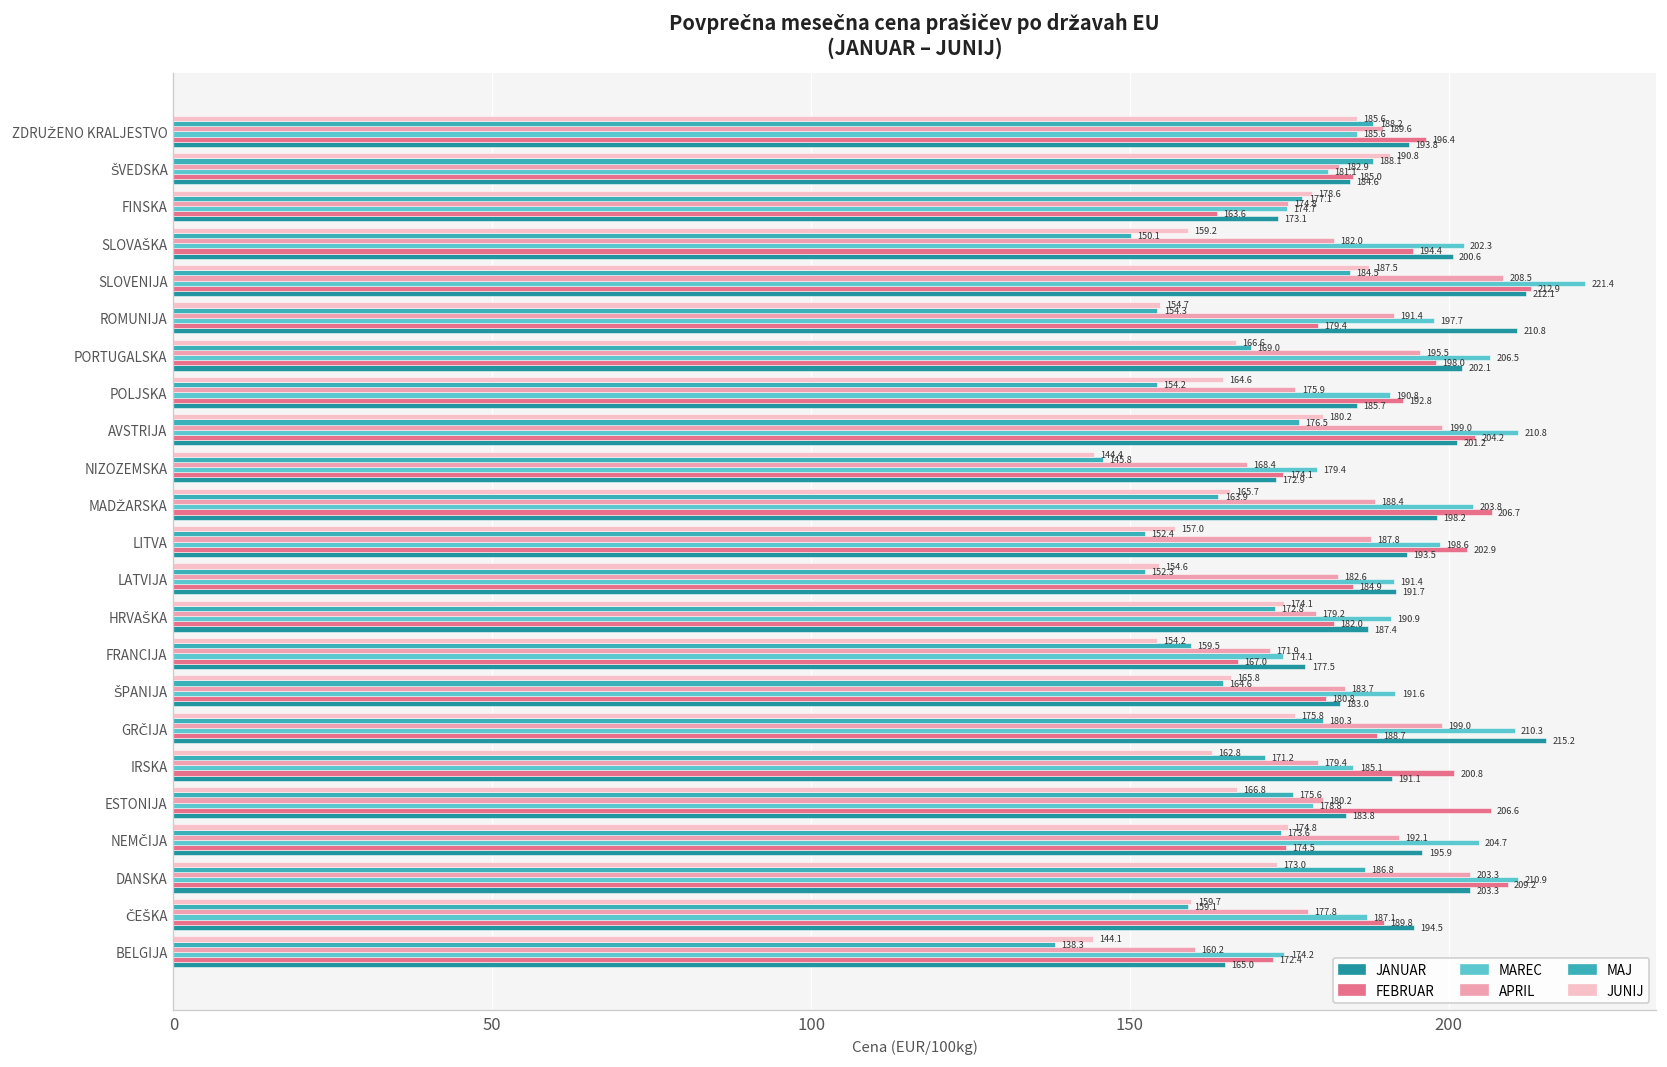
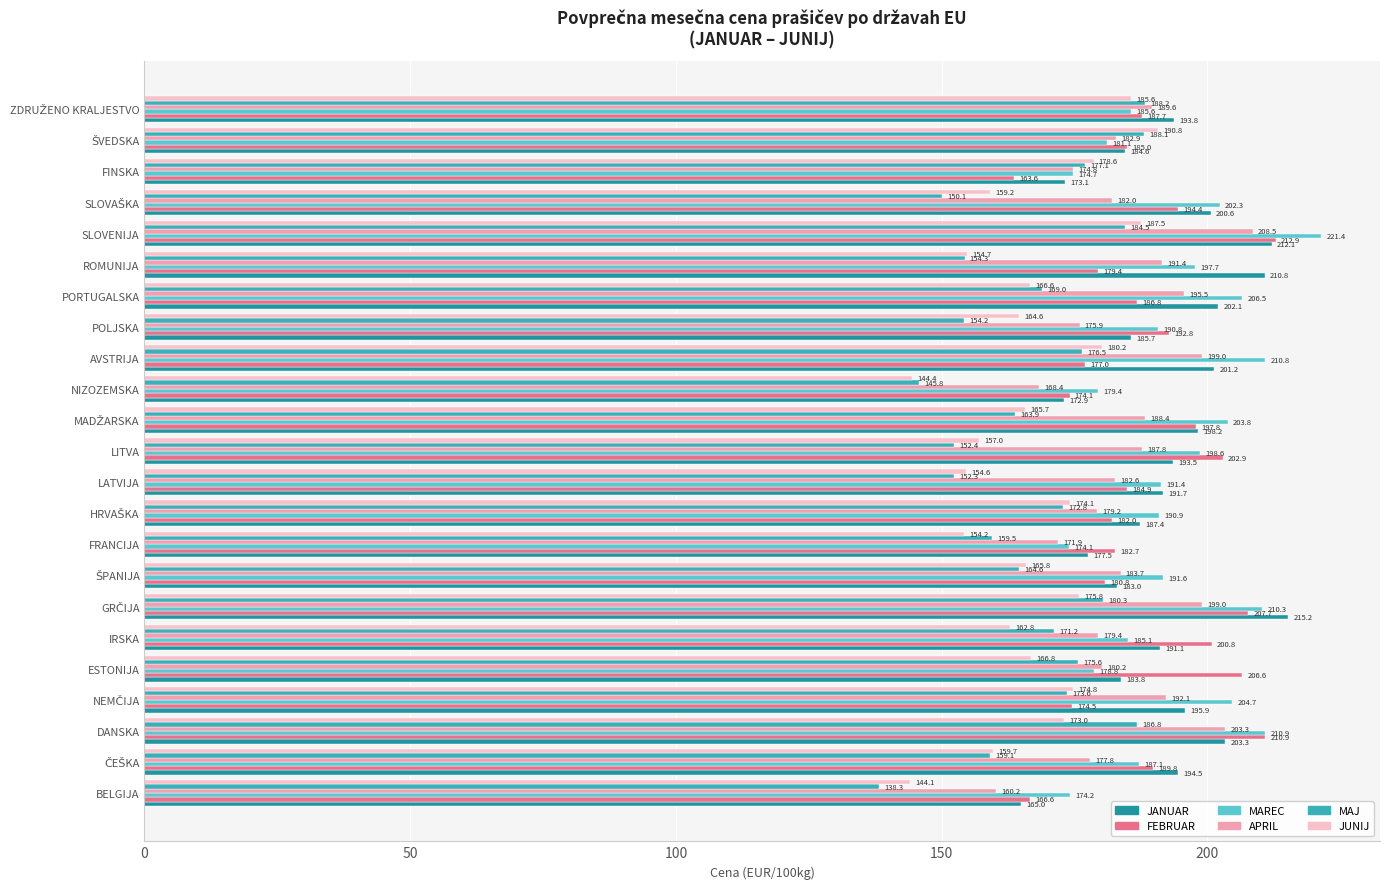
FEBRUAR, ZDRUŽENO KRALJESTVO: 196.4 -> 187.7
FEBRUAR, PORTUGALSKA: 198.0 -> 186.8
FEBRUAR, AVSTRIJA: 204.2 -> 177.0
FEBRUAR, MADŽARSKA: 206.7 -> 197.8
FEBRUAR, FRANCIJA: 167.0 -> 182.7
FEBRUAR, GRČIJA: 188.7 -> 207.7
FEBRUAR, DANSKA: 209.2 -> 210.9
FEBRUAR, BELGIJA: 172.4 -> 166.6
